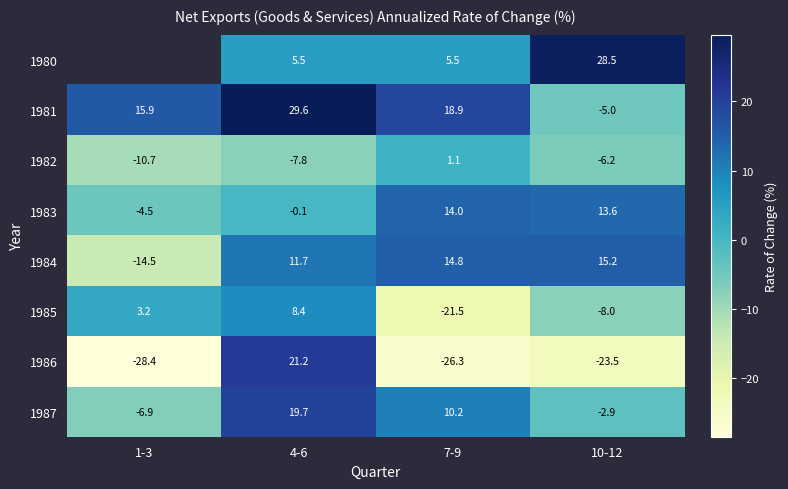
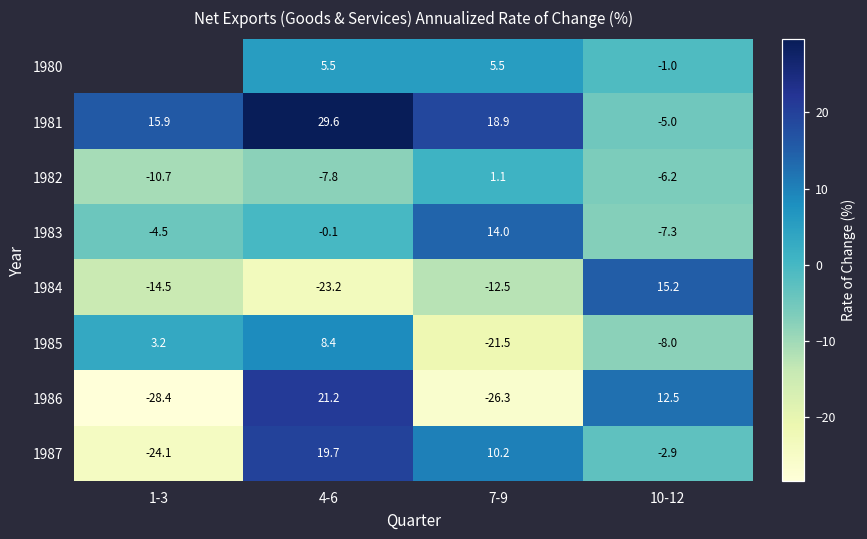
1980, 10-12: 28.5 -> -1.0
1983, 10-12: 13.6 -> -7.3
1984, 4-6: 11.7 -> -23.2
1984, 7-9: 14.8 -> -12.5
1986, 10-12: -23.5 -> 12.5
1987, 1-3: -6.9 -> -24.1
